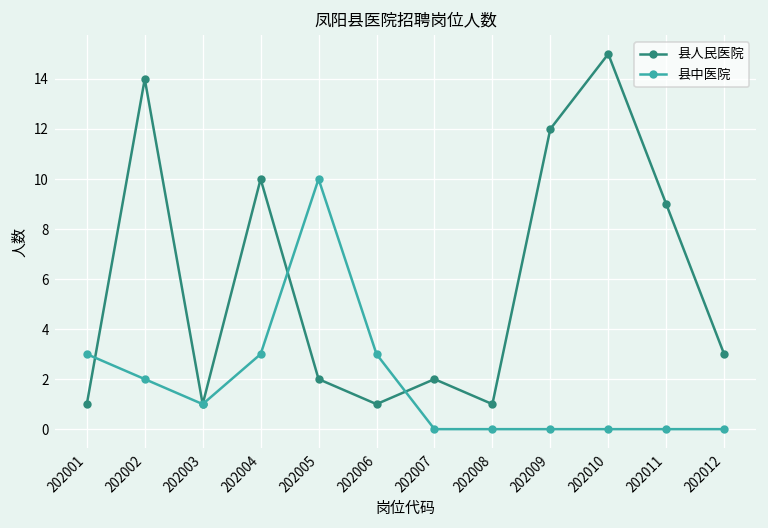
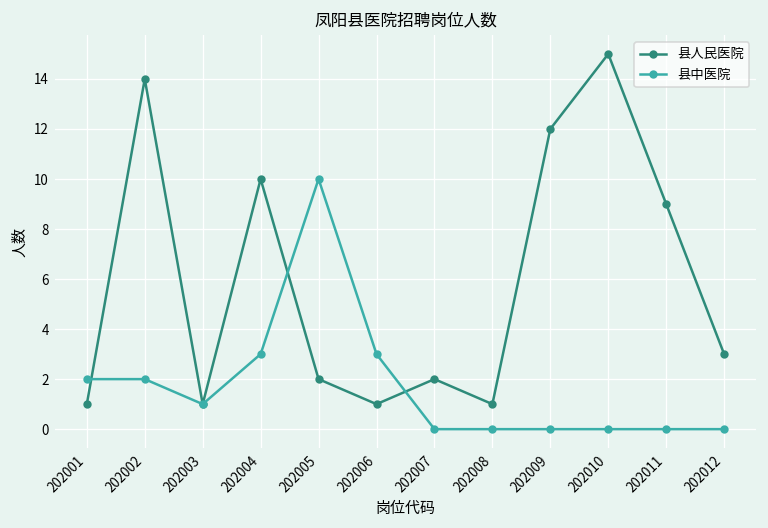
县中医院, 202001: 3 -> 2
